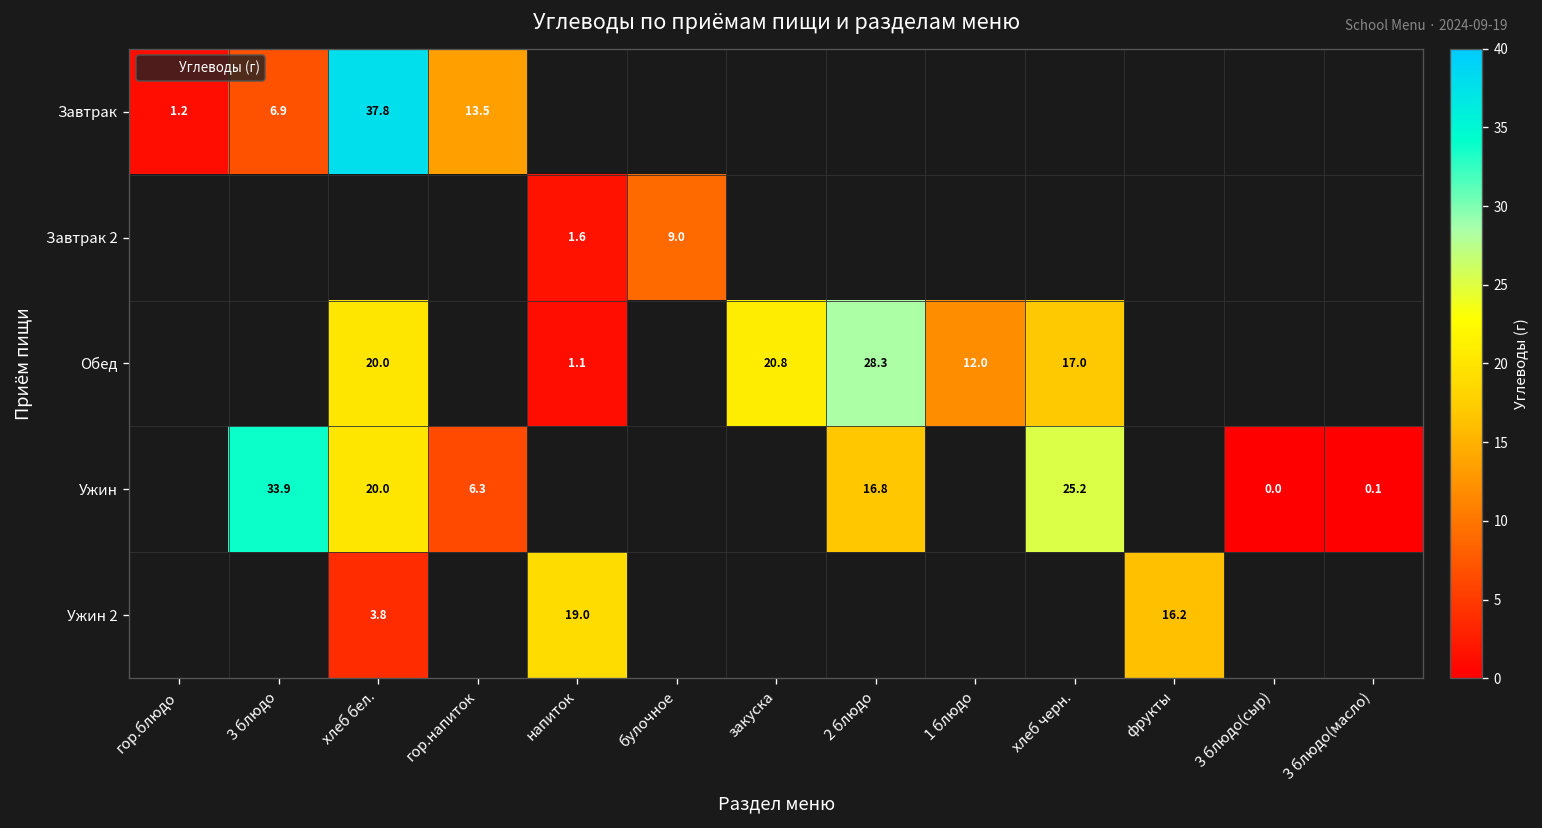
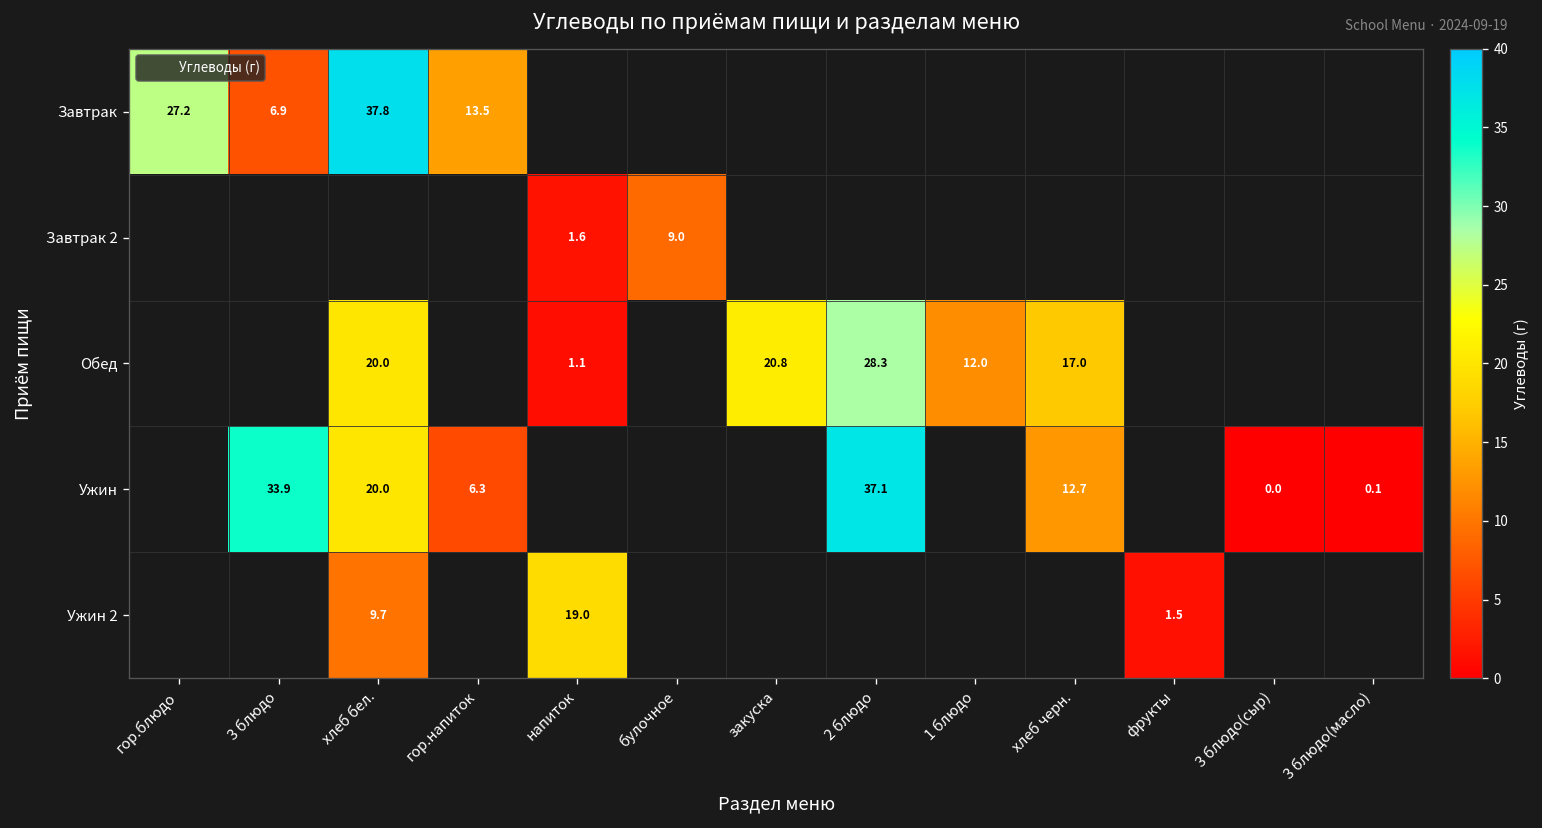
Завтрак, гор.блюдо: 1.2 -> 27.2
Ужин, 2 блюдо: 16.8 -> 37.1
Ужин, хлеб черн.: 25.2 -> 12.7
Ужин 2, хлеб бел.: 3.8 -> 9.7
Ужин 2, фрукты: 16.2 -> 1.5
